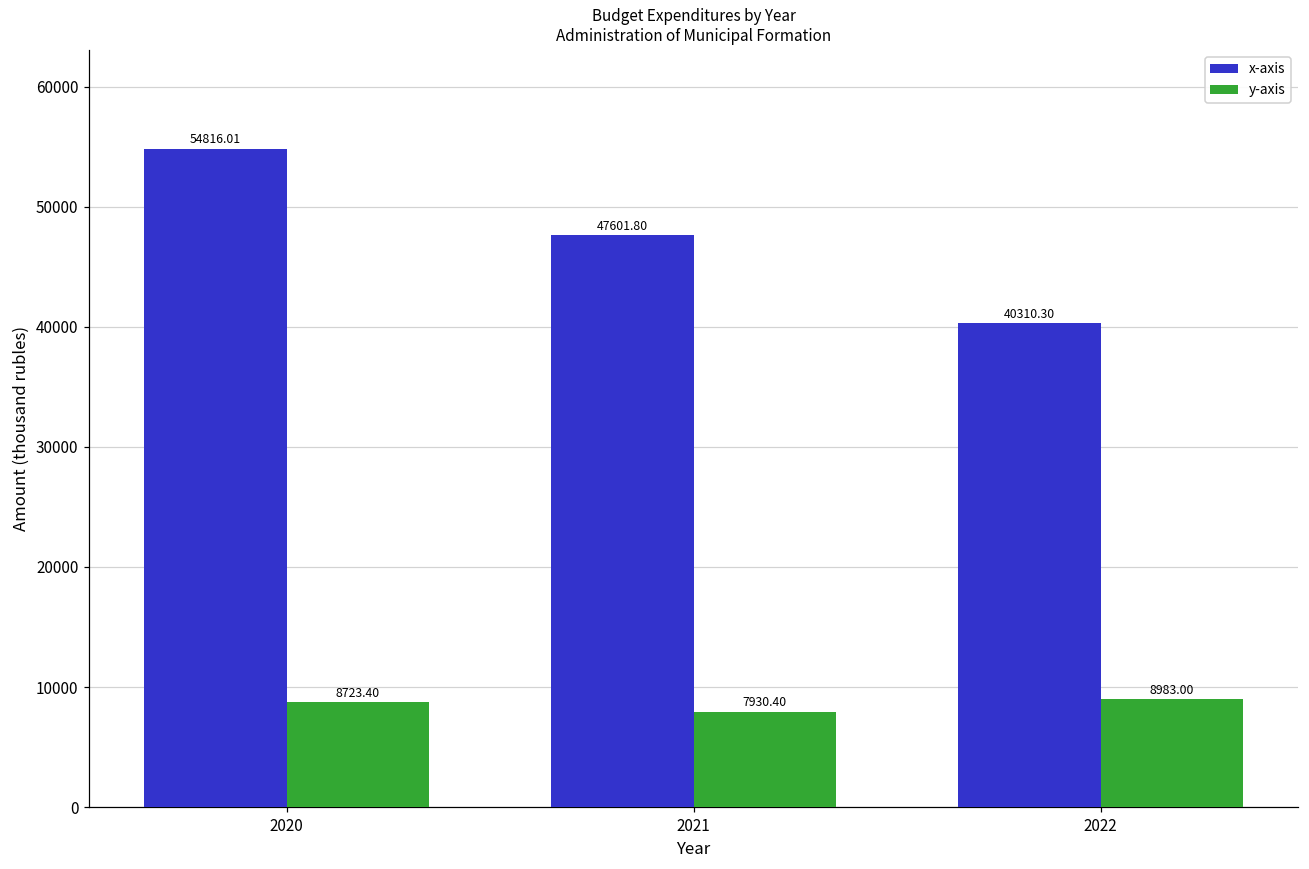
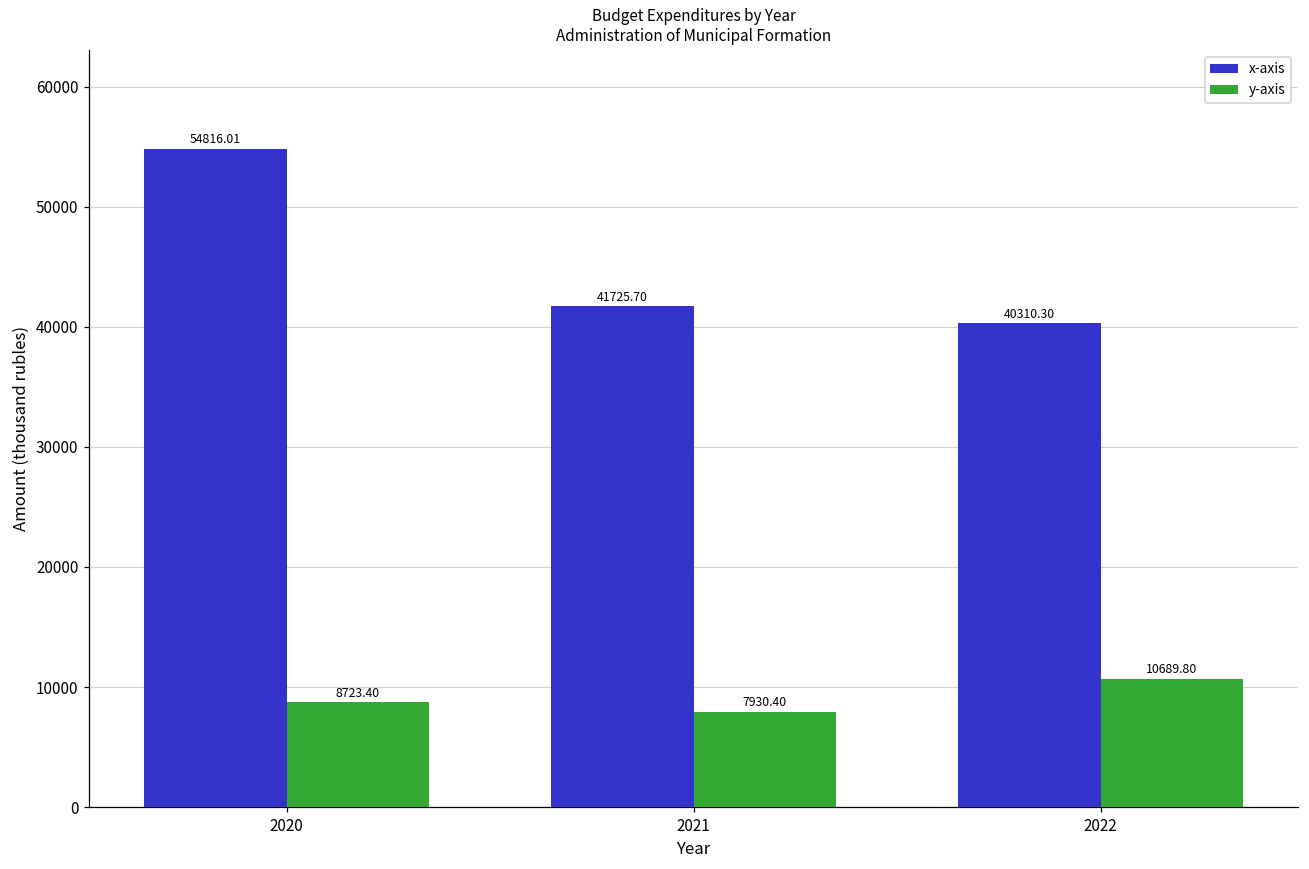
x-axis, 2021: 47601.80 -> 41725.70
y-axis, 2022: 8983.00 -> 10689.80
